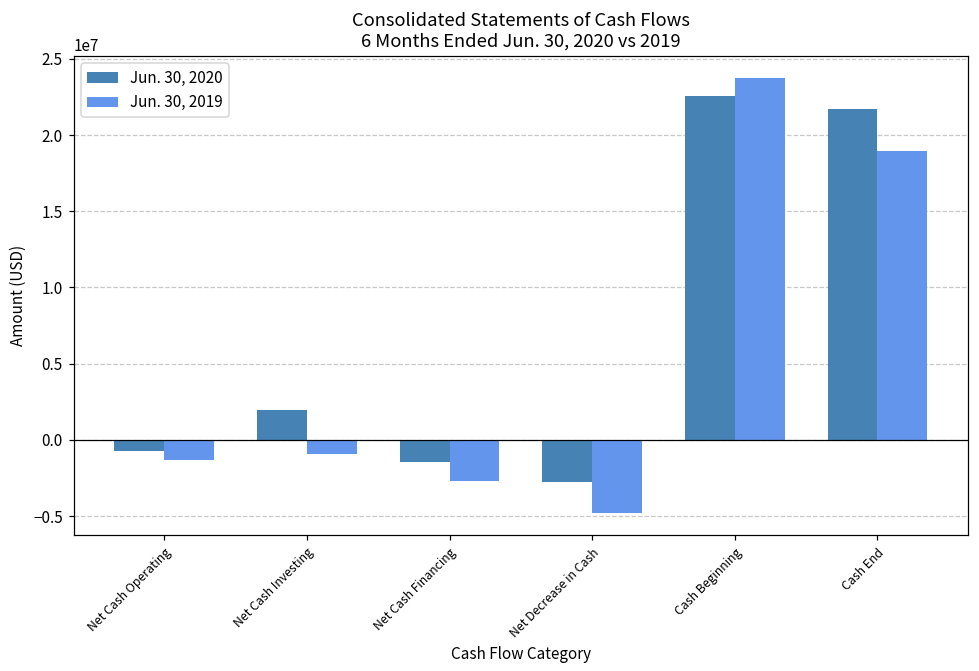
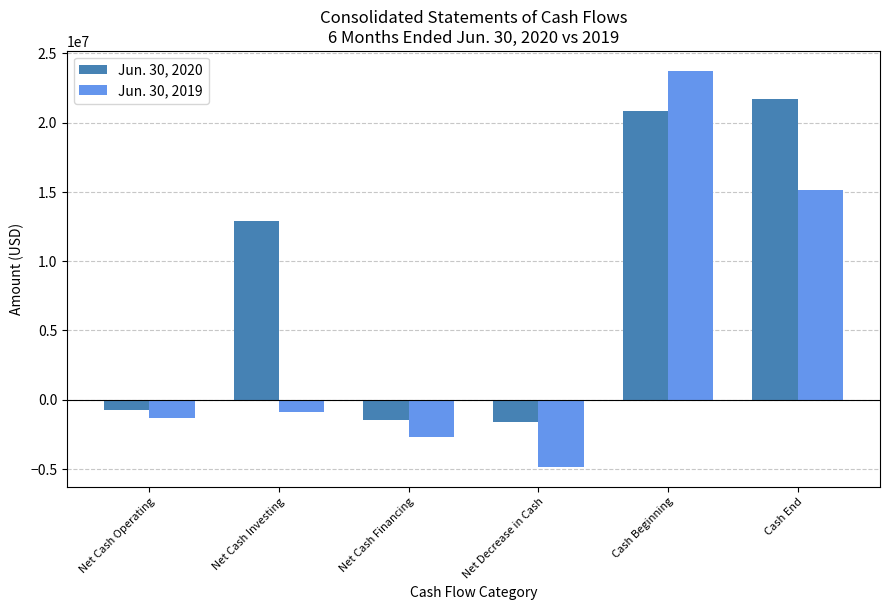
Jun. 30, 2020, Net Cash Investing: 1900000 -> 12900000
Jun. 30, 2020, Net Decrease in Cash: -2700000 -> -1600000
Jun. 30, 2020, Cash Beginning: 22600000 -> 20800000
Jun. 30, 2019, Cash End: 18900000 -> 15200000
